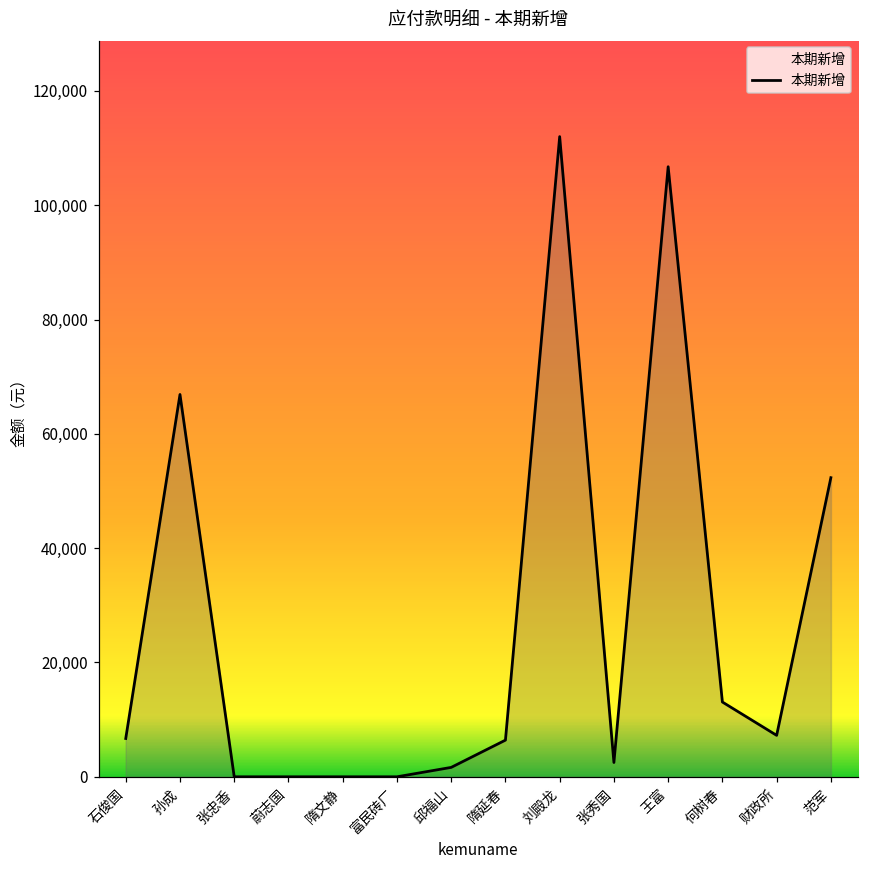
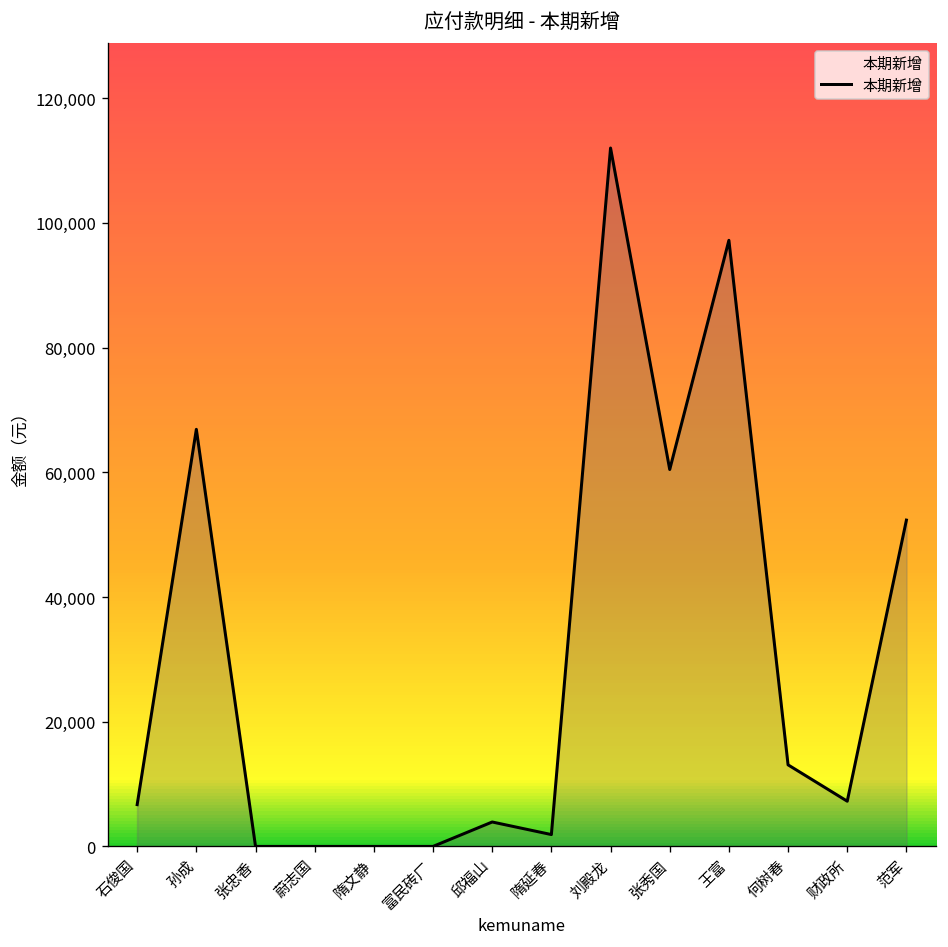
邱福山: 2,000 -> 4,000
隋延春: 6,000 -> 2,000
张秀国: 3,000 -> 60,000
王富: 107,000 -> 97,000
